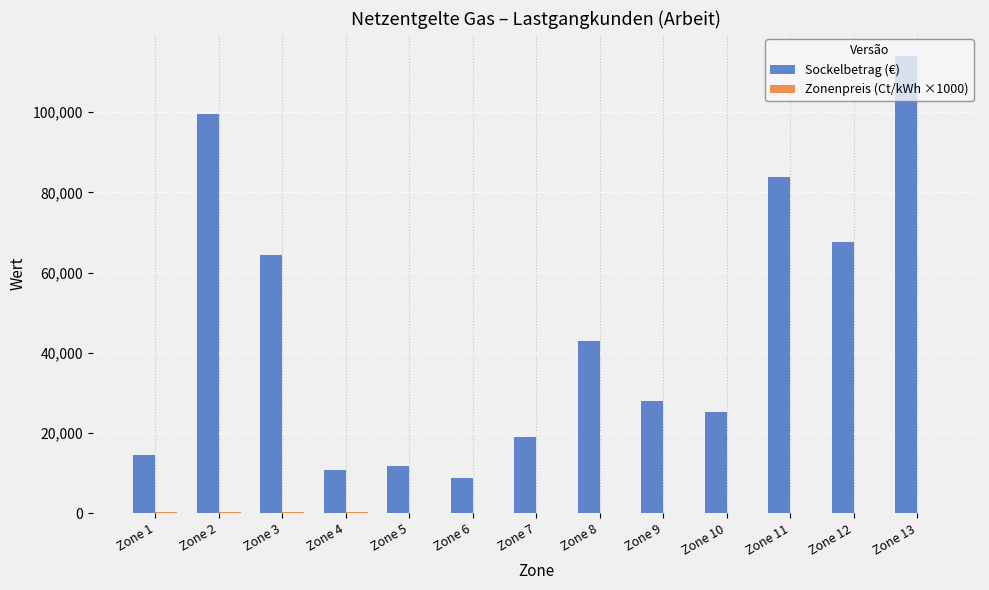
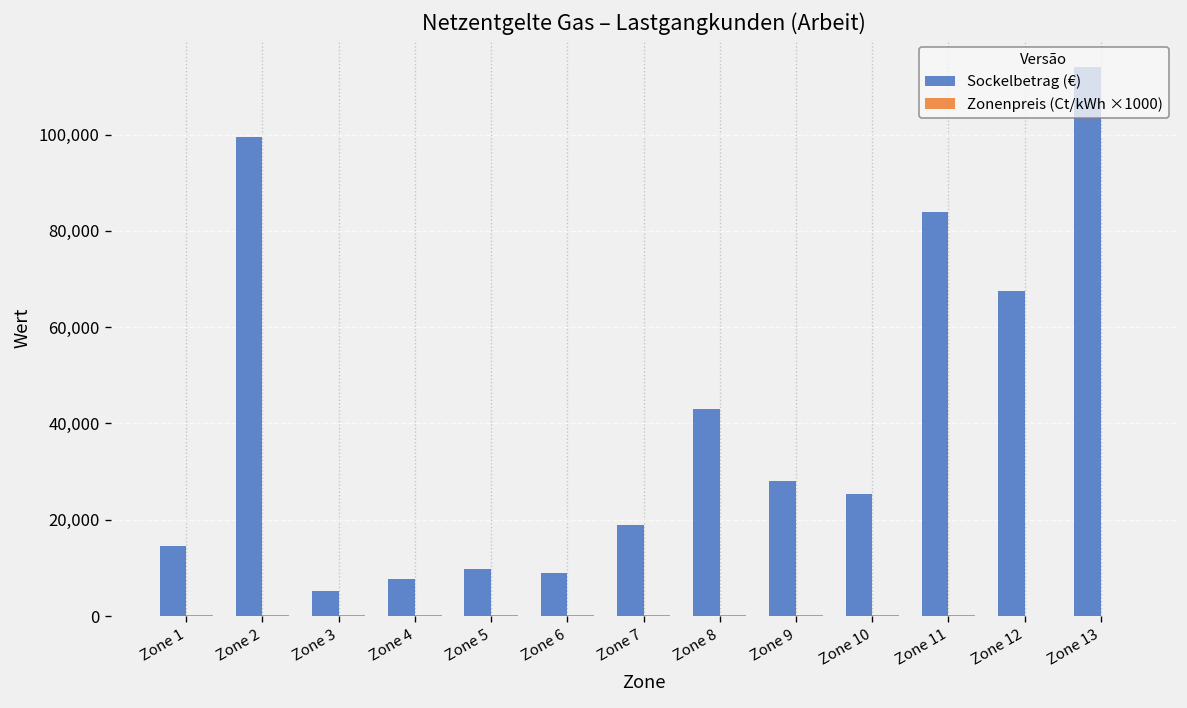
Sockelbetrag (€), Zone 3: 64,000 -> 5,000
Sockelbetrag (€), Zone 4: 11,000 -> 8,000
Sockelbetrag (€), Zone 5: 12,000 -> 10,000
